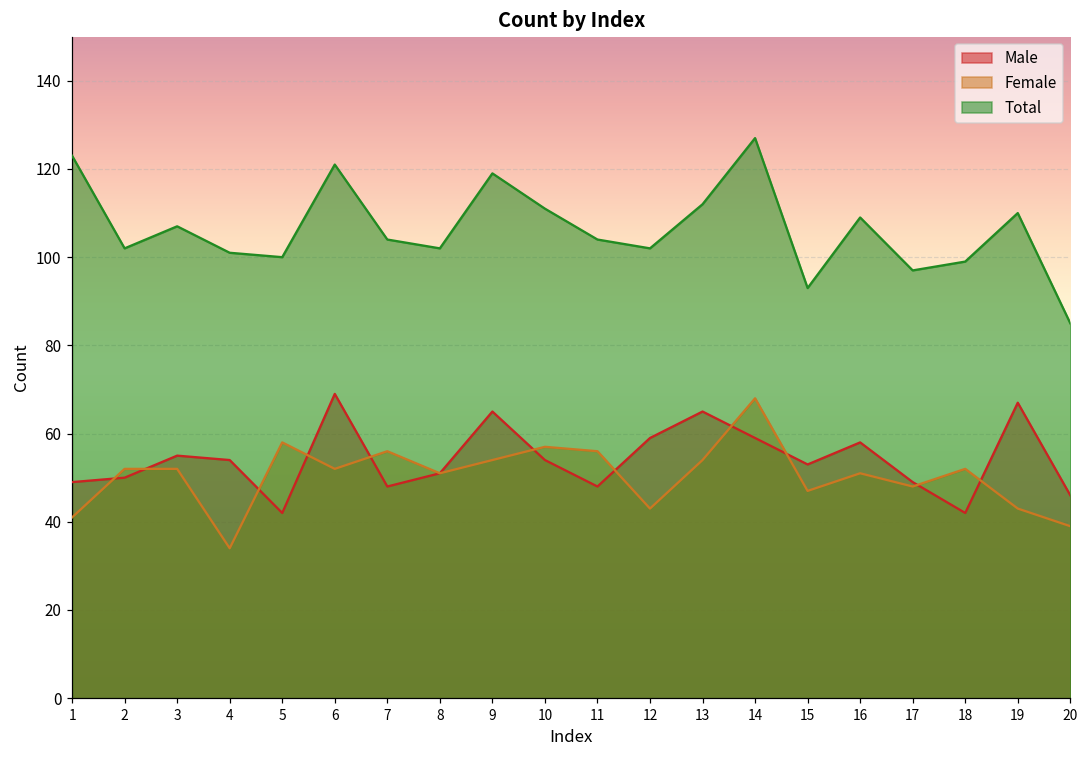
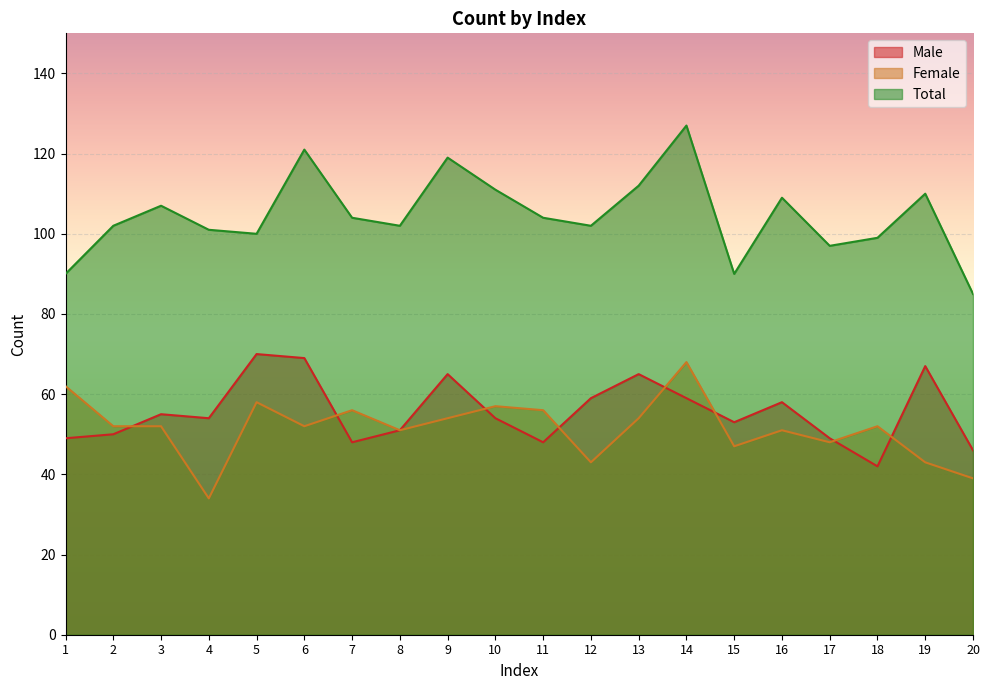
Female, 1: 41 -> 62
Total, 1: 123 -> 90
Male, 5: 42 -> 70
Total, 15: 93 -> 90
